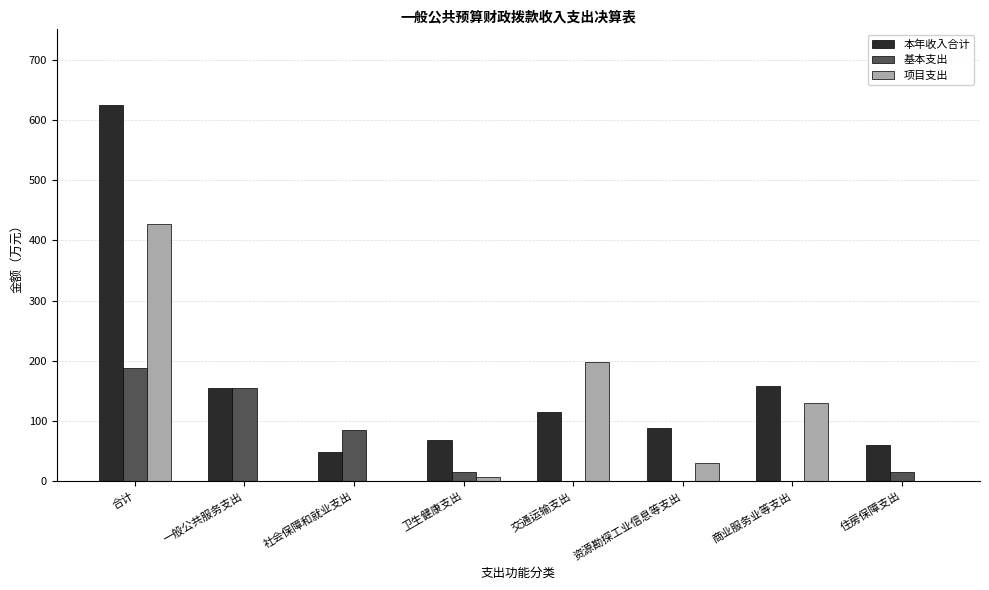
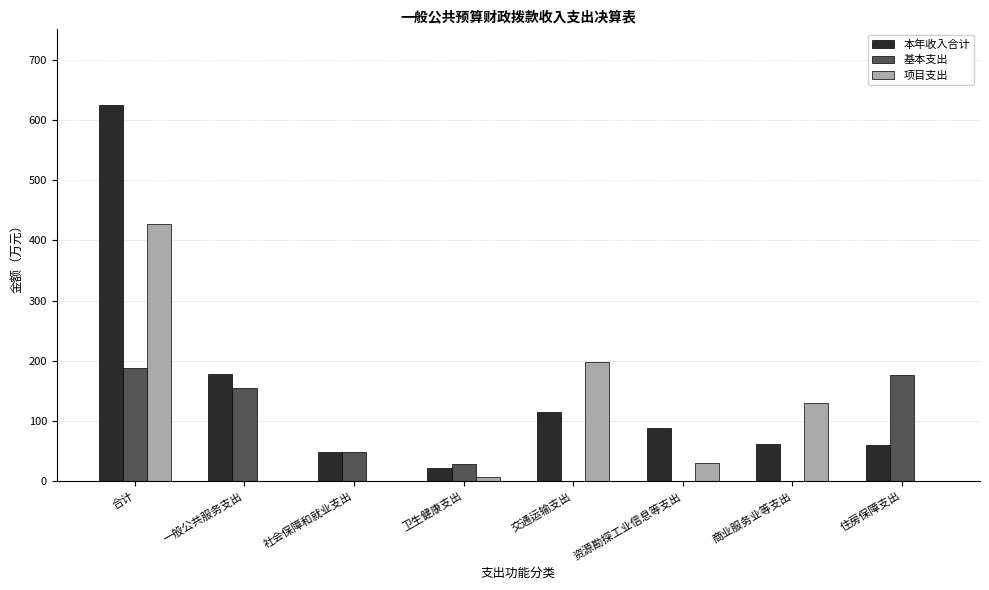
本年收入合计, 一般公共服务支出: 160 -> 180
基本支出, 社会保障和就业支出: 90 -> 50
本年收入合计, 卫生健康支出: 70 -> 20
基本支出, 卫生健康支出: 10 -> 30
本年收入合计, 商业服务业等支出: 160 -> 60
基本支出, 住房保障支出: 20 -> 180
